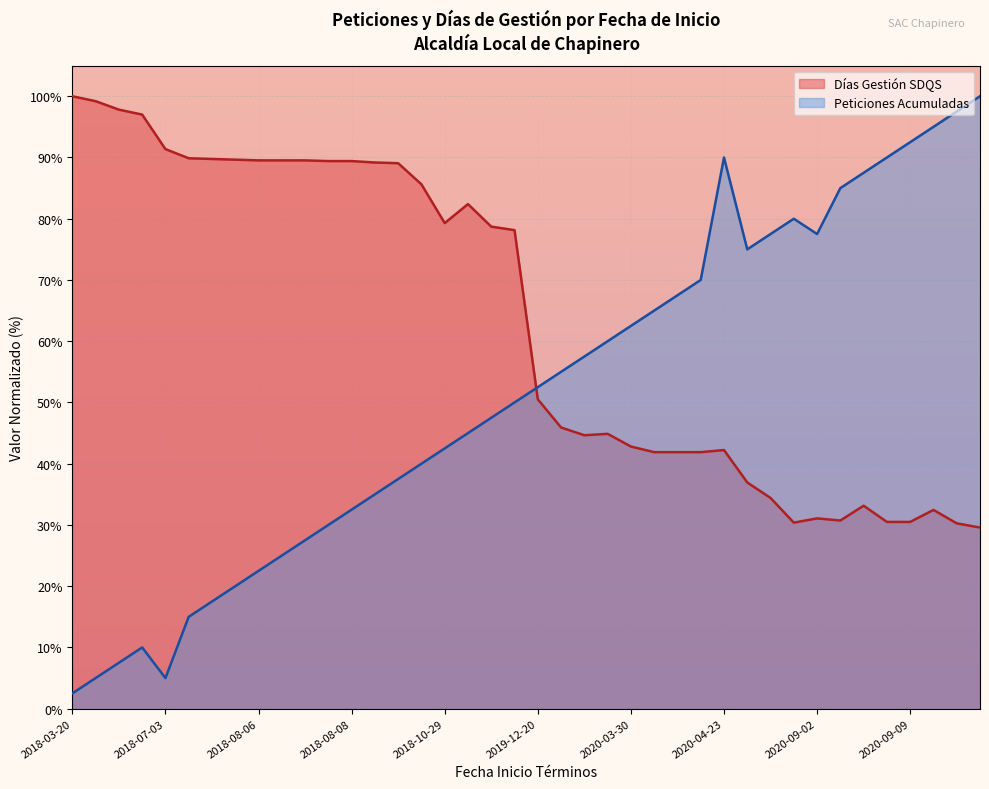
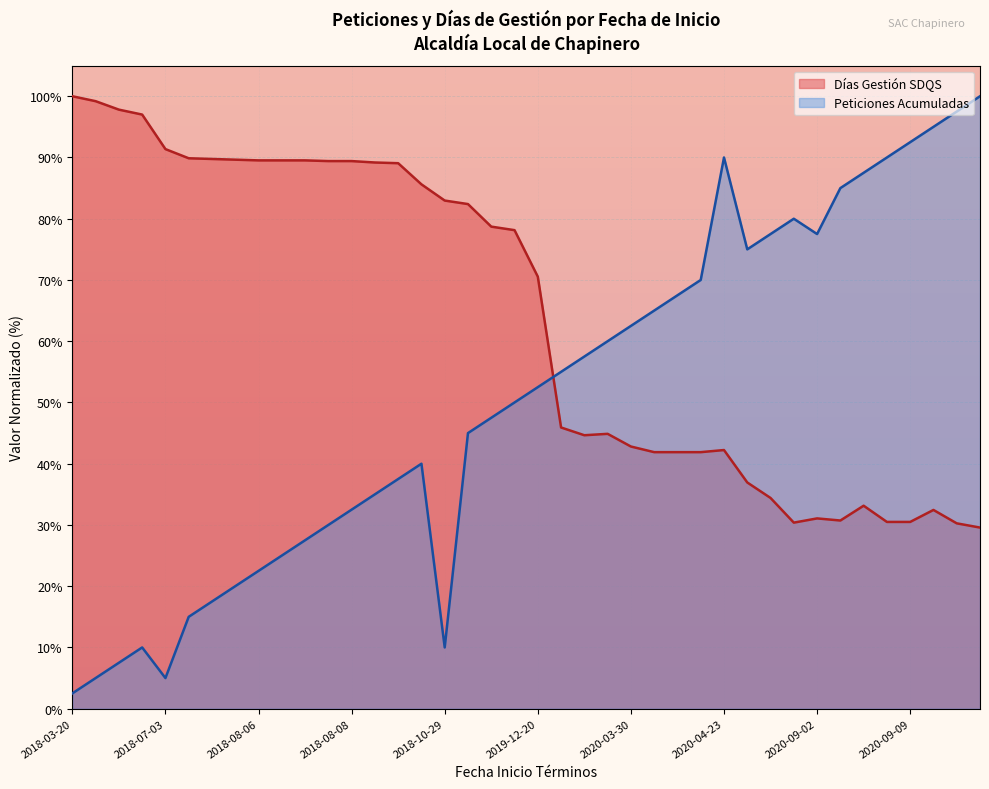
Días Gestión SDQS, 2018-10-29: 79% -> 83%
Peticiones Acumuladas, 2018-10-29: 43% -> 10%
Días Gestión SDQS, 2019-12-20: 51% -> 71%
